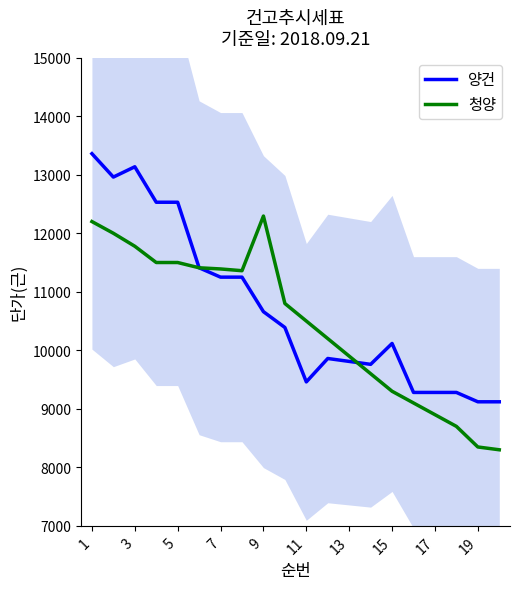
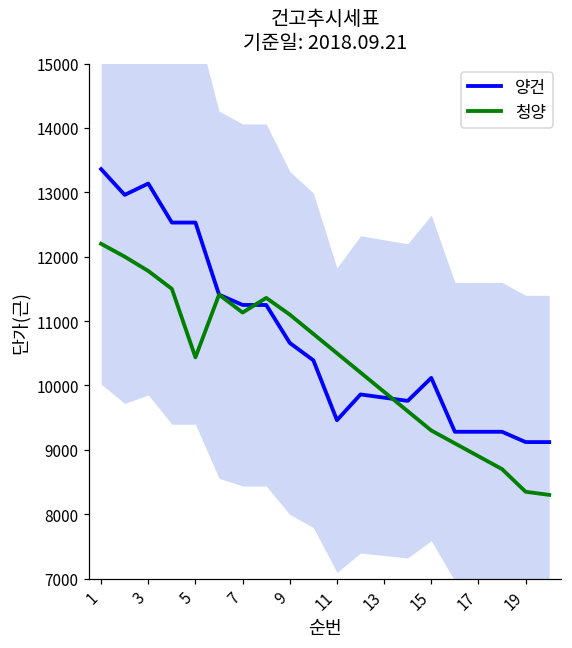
청양, 5: 11500 -> 10400
청양, 7: 11400 -> 11100
청양, 9: 12300 -> 11100
